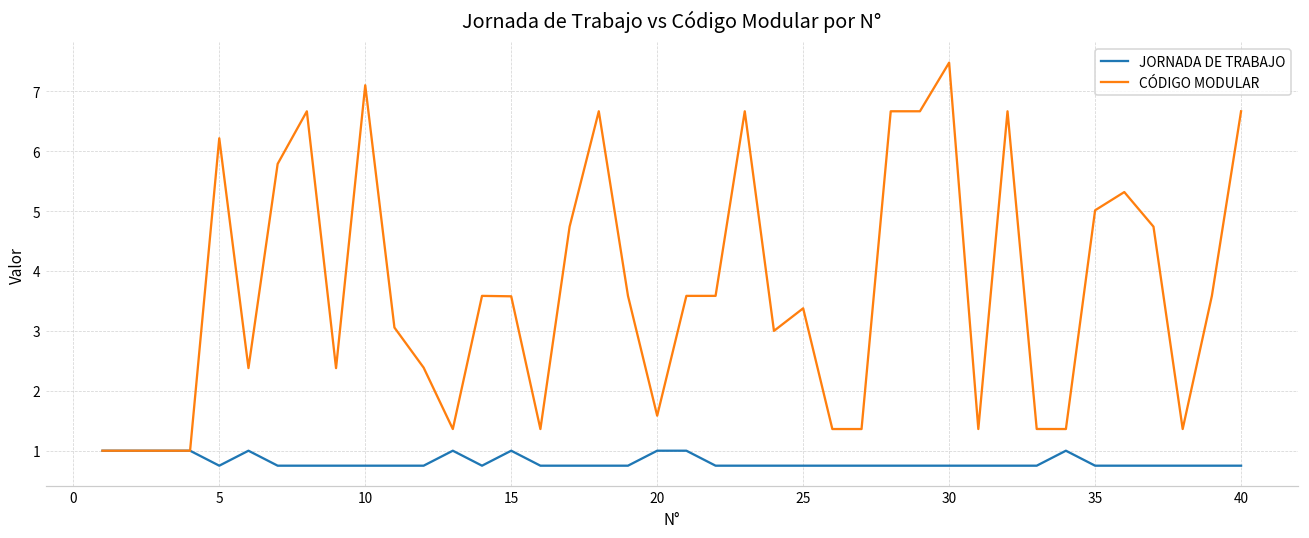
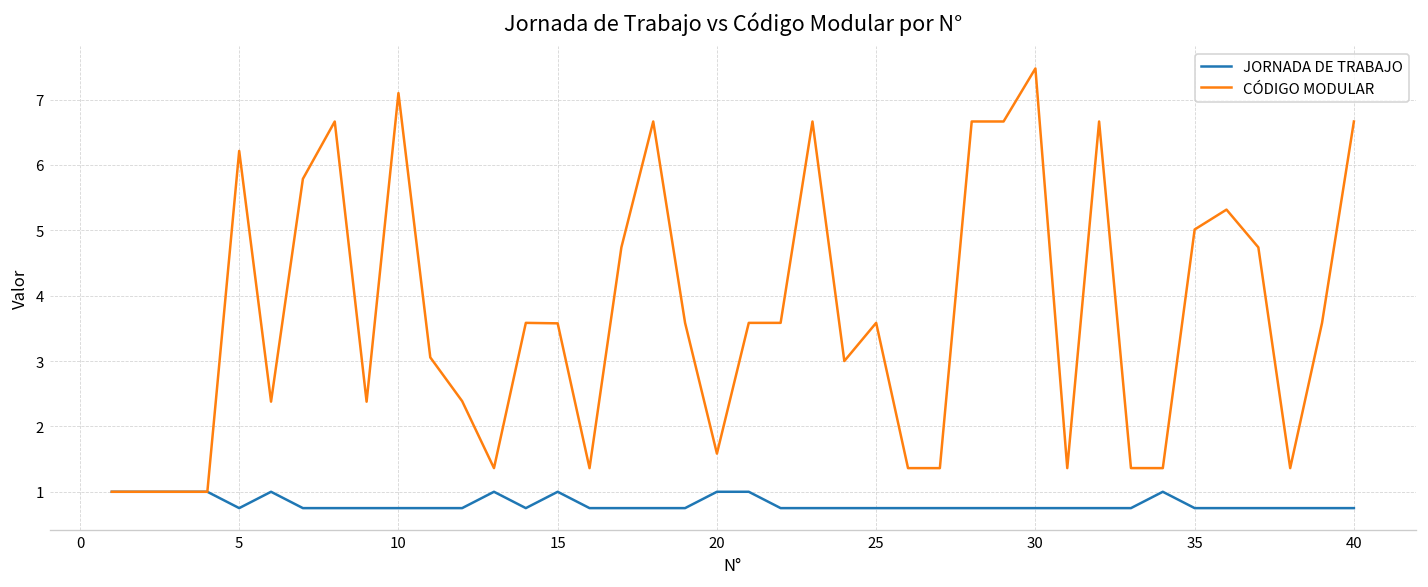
CÓDIGO MODULAR, 25: 3.4 -> 3.6
